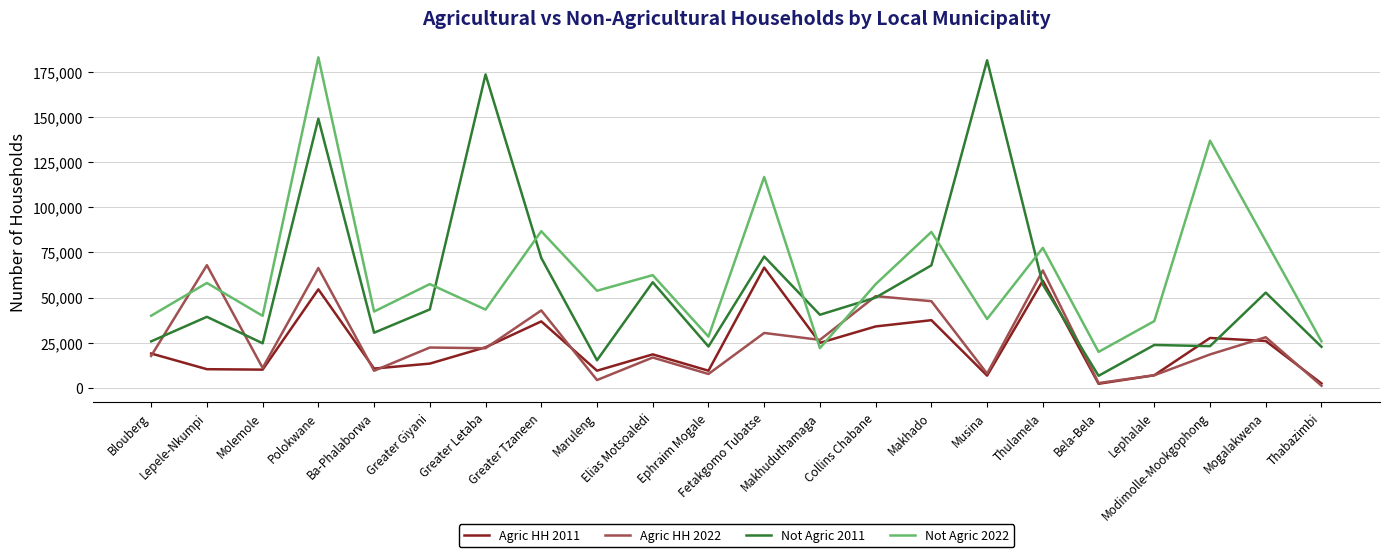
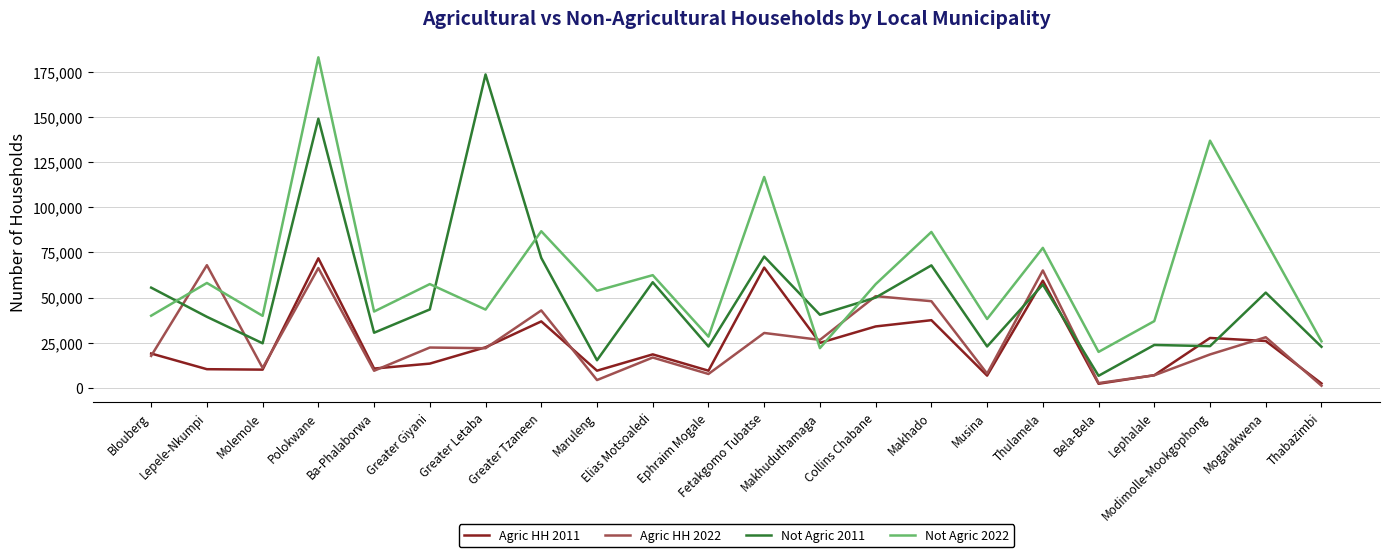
Not Agric 2011, Blouberg: 26,000 -> 55,000
Agric HH 2011, Polokwane: 55,000 -> 72,000
Not Agric 2011, Musina: 181,000 -> 23,000
